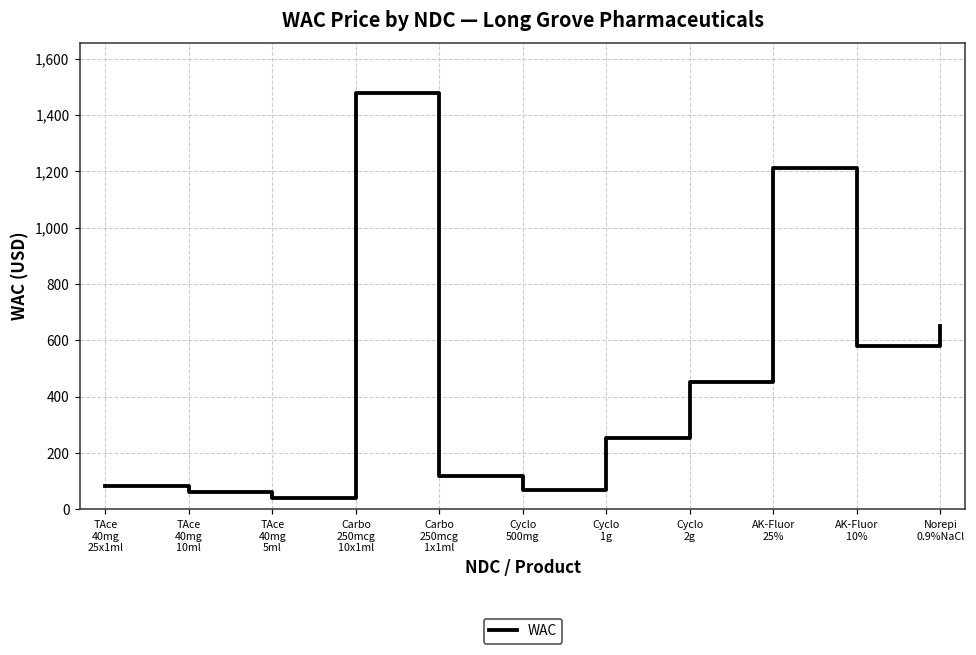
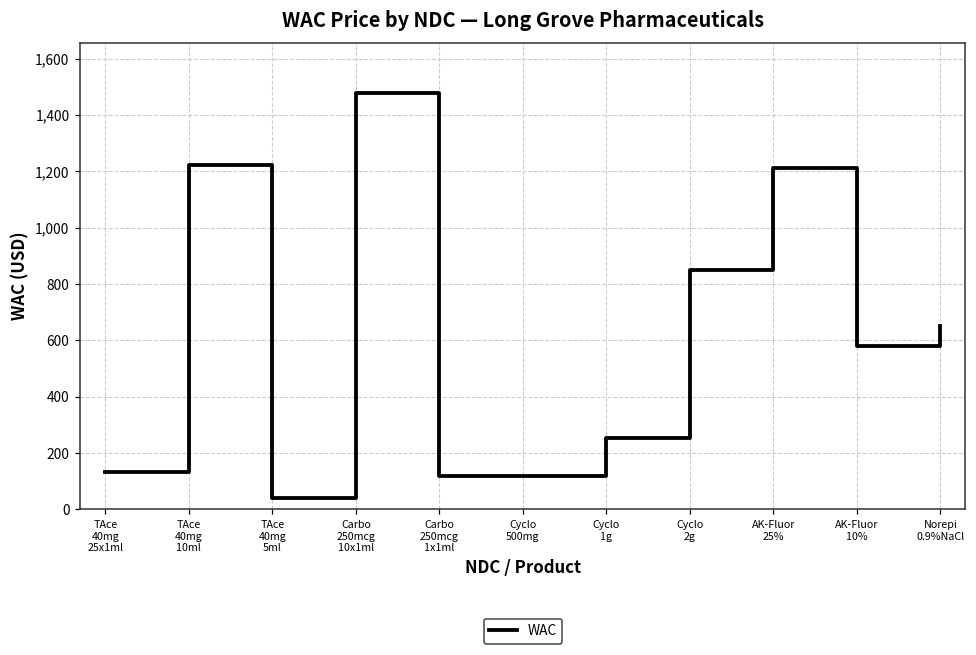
TAce 40mg 25x1ml: 80 -> 130
TAce 40mg 10ml: 60 -> 1,220
Cyclo 500mg: 70 -> 120
Cyclo 2g: 450 -> 850
